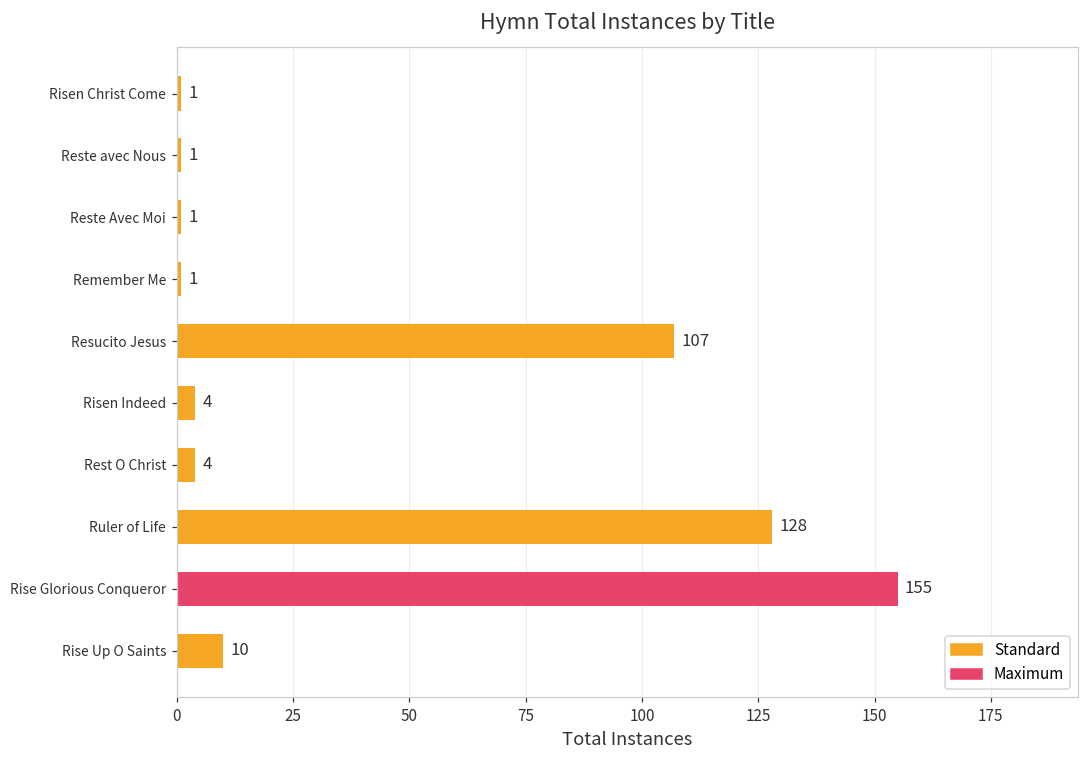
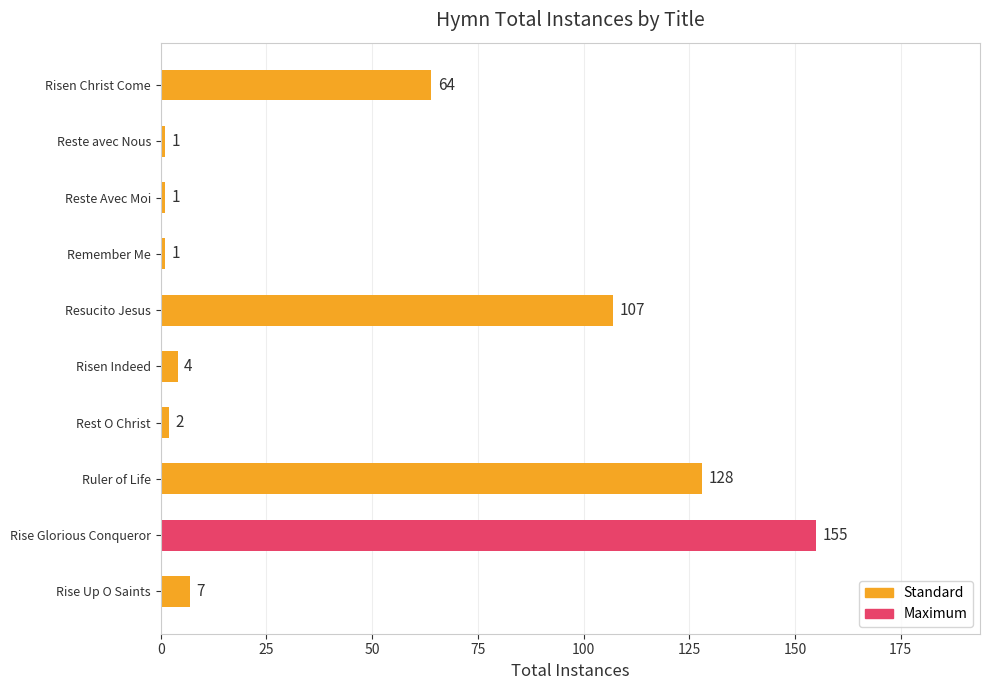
Risen Christ Come: 1 -> 64
Rest O Christ: 4 -> 2
Rise Up O Saints: 10 -> 7
